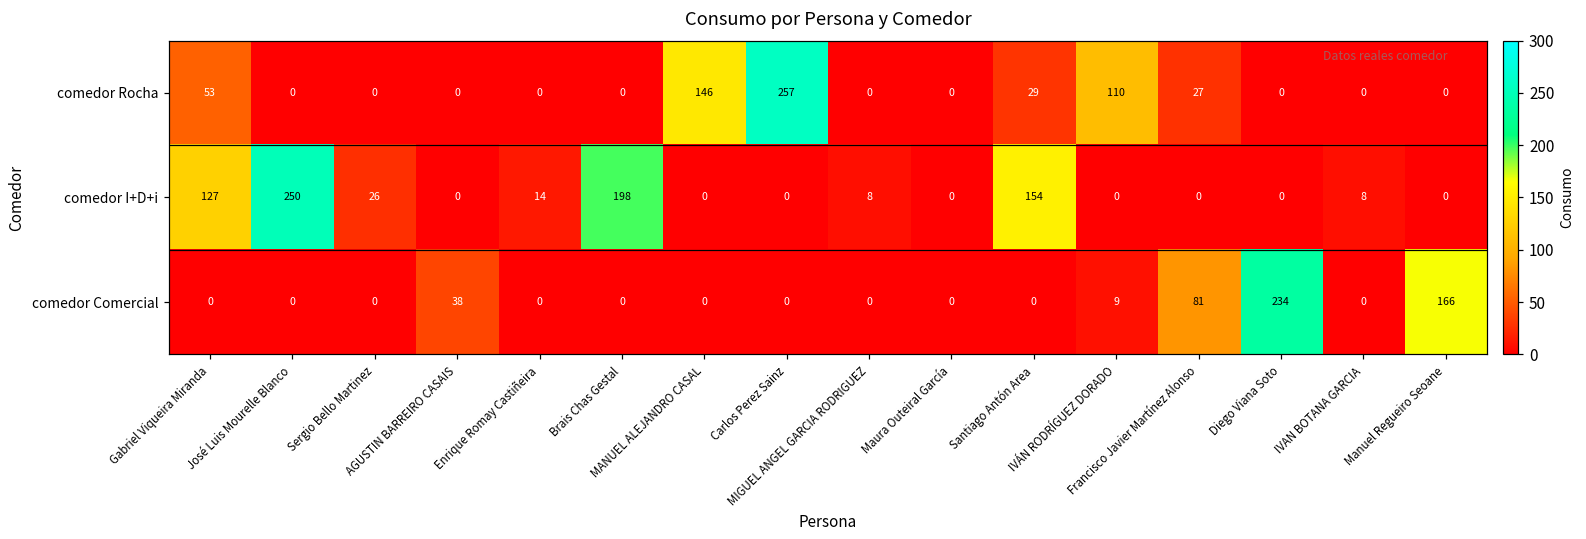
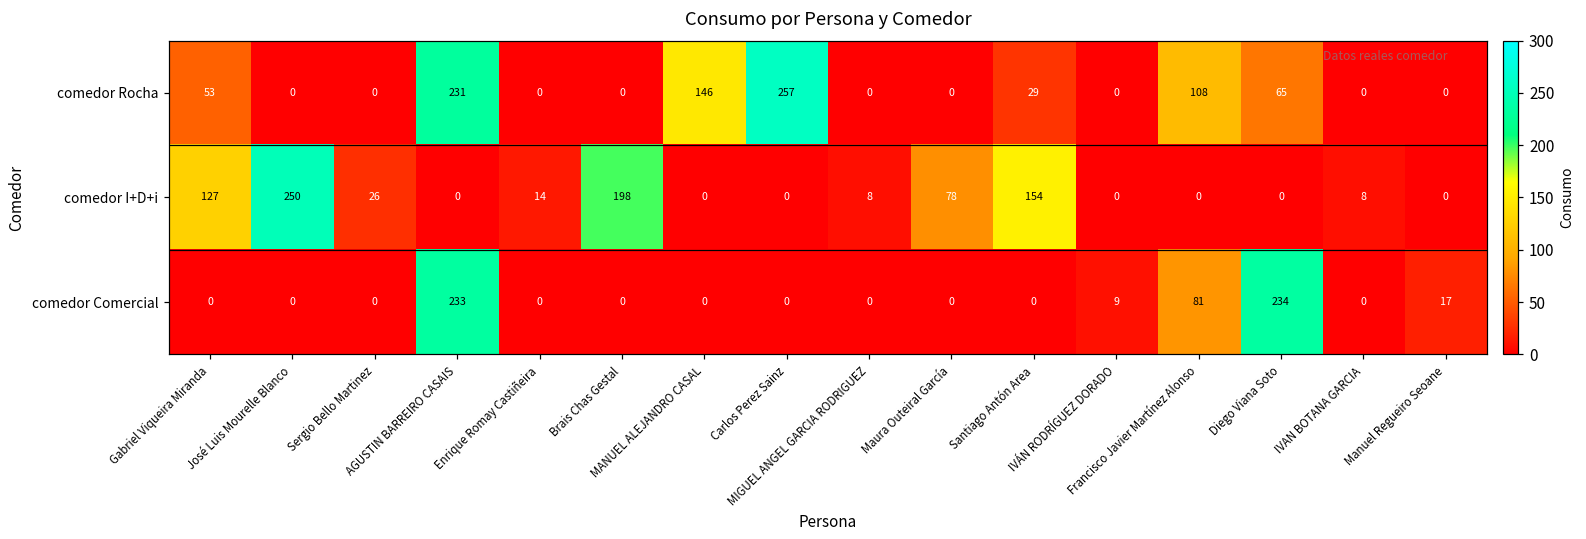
comedor Rocha, AGUSTIN BARREIRO CASAIS: 0 -> 231
comedor Rocha, IVÁN RODRÍGUEZ DORADO: 110 -> 0
comedor Rocha, Francisco Javier Martínez Alonso: 27 -> 108
comedor Rocha, Diego Viana Soto: 0 -> 65
comedor I+D+i, Maura Outeiral García: 0 -> 78
comedor Comercial, AGUSTIN BARREIRO CASAIS: 38 -> 233
comedor Comercial, Manuel Regueiro Seoane: 166 -> 17
